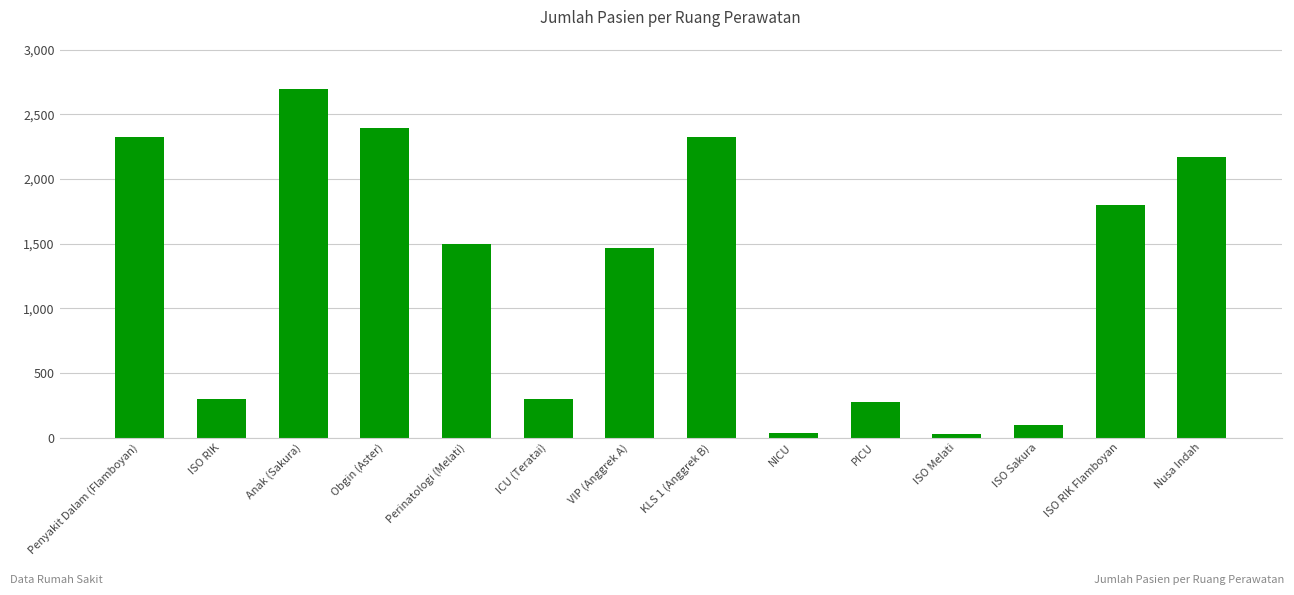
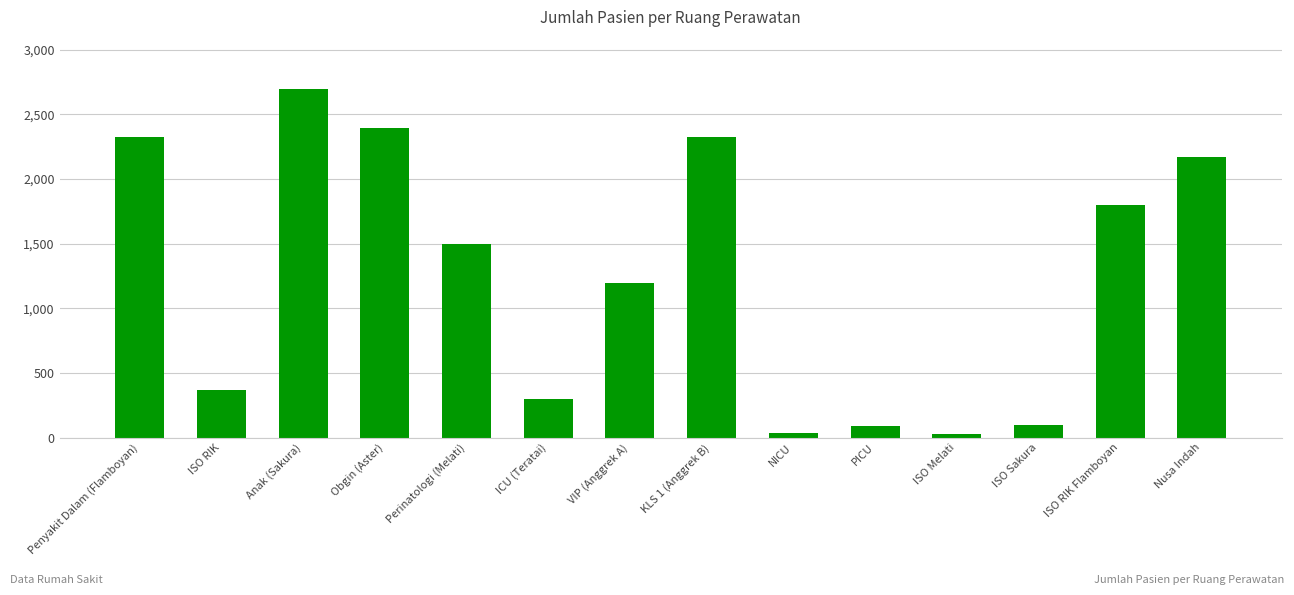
ISO RIK: 300 -> 370
VIP (Anggrek A): 1,470 -> 1,190
PICU: 280 -> 90
